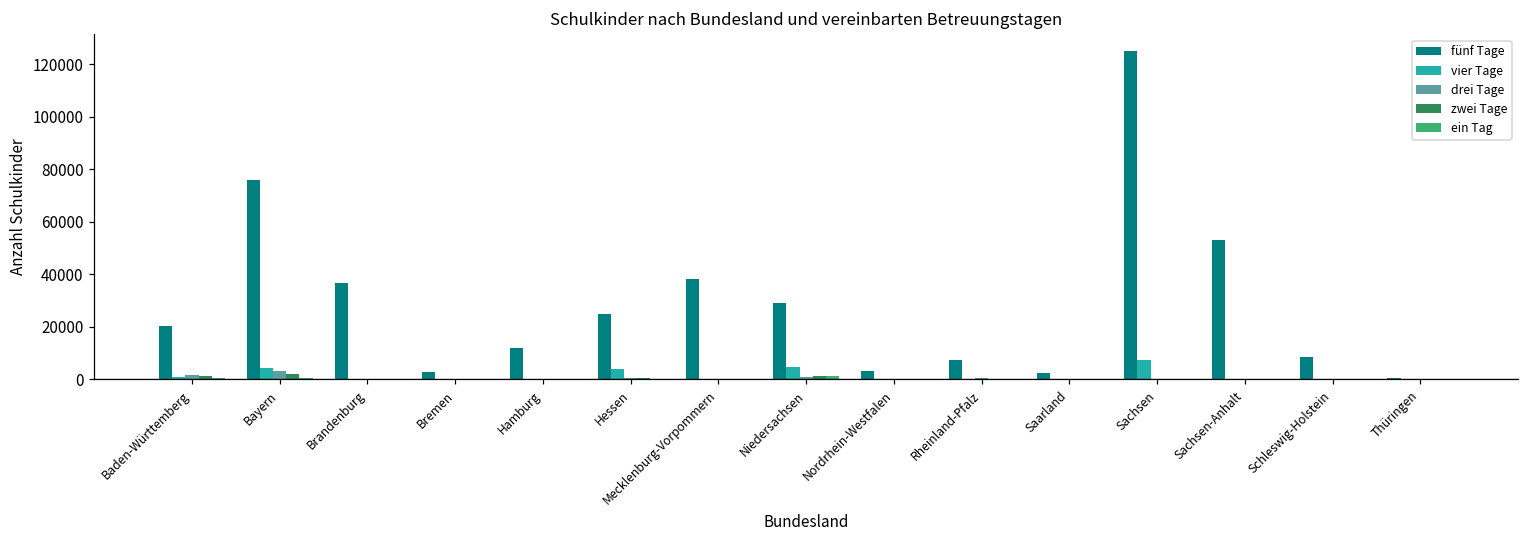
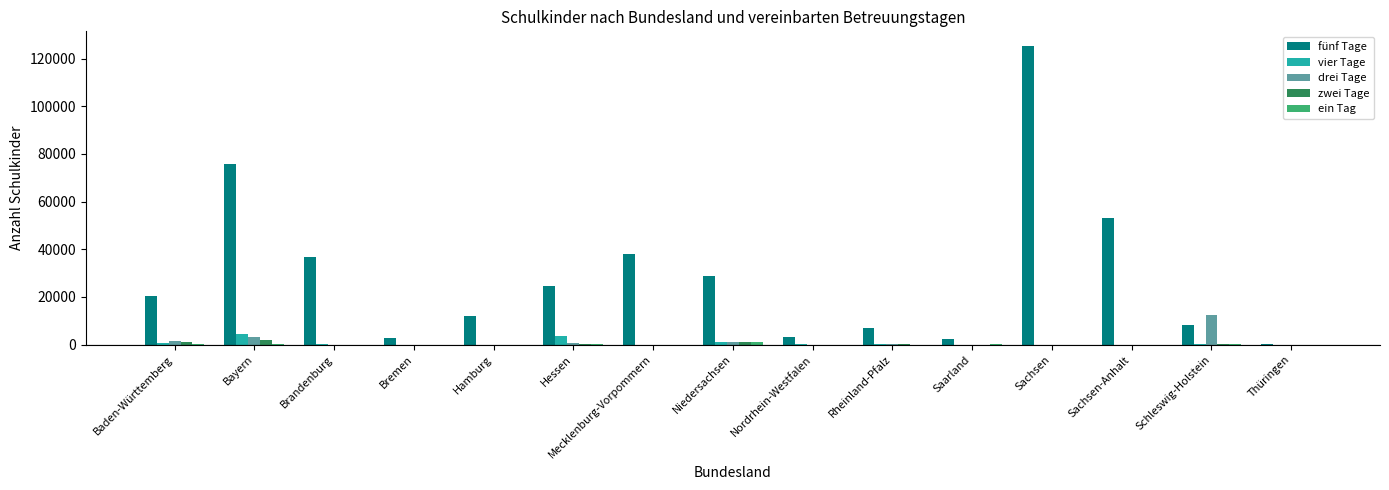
vier Tage, Niedersachsen: 4000 -> 1000
vier Tage, Sachsen: 7000 -> 0
drei Tage, Schleswig-Holstein: 0 -> 13000
